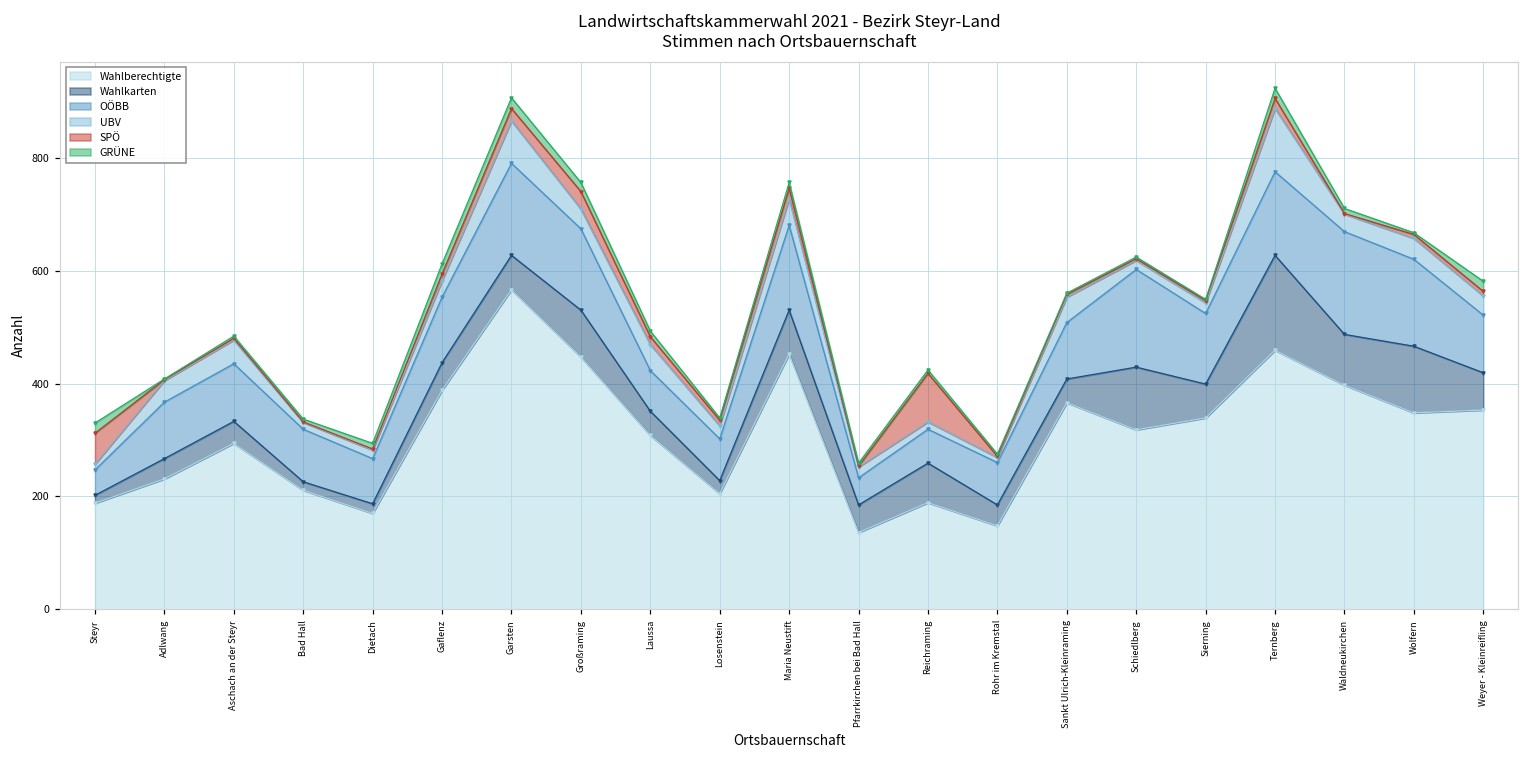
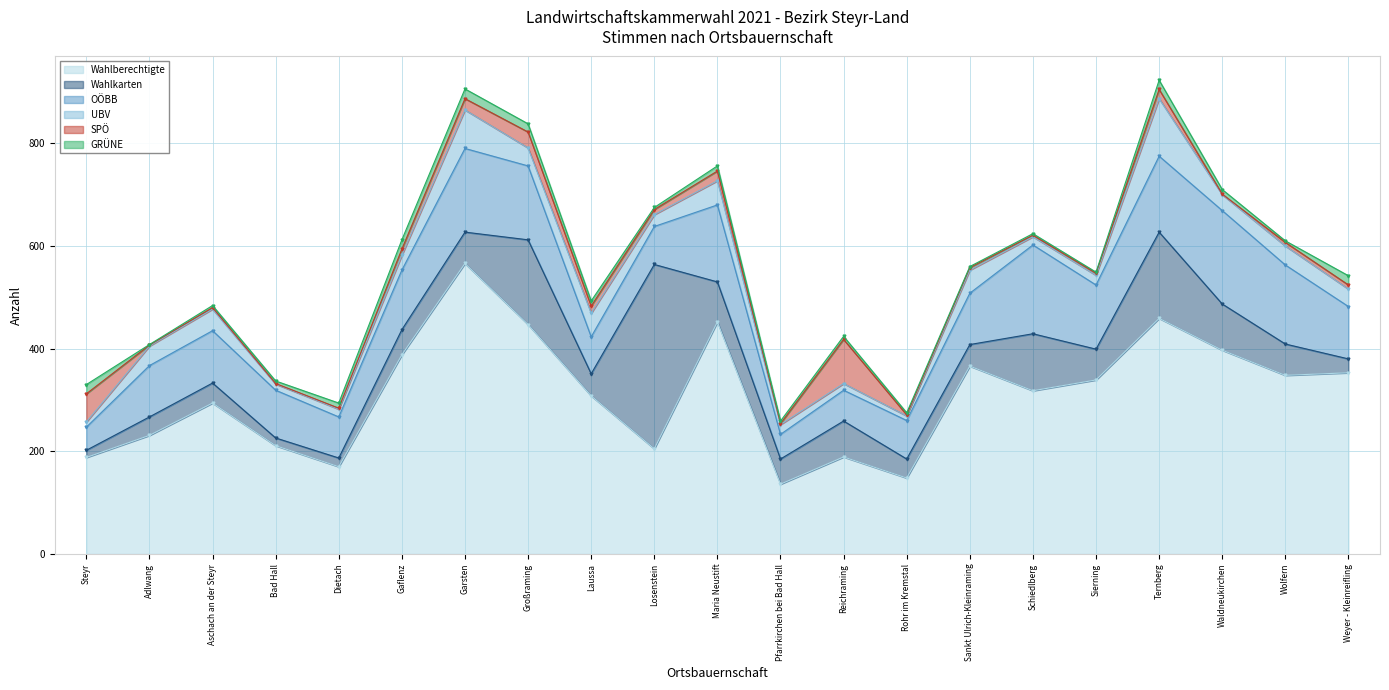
Wahlkarten, Großraming: 80 -> 170
Wahlkarten, Losenstein: 20 -> 360
Wahlkarten, Wolfern: 120 -> 60
Wahlkarten, Weyer - Kleinreifling: 70 -> 30
